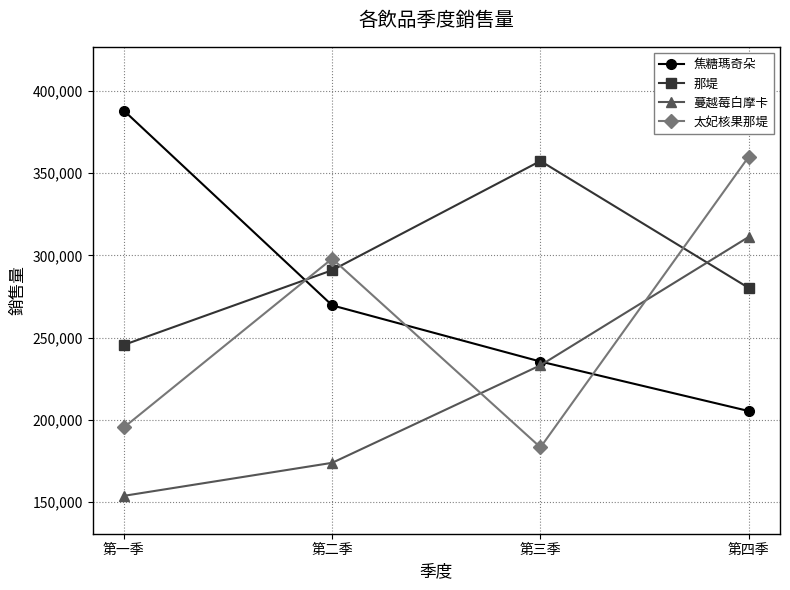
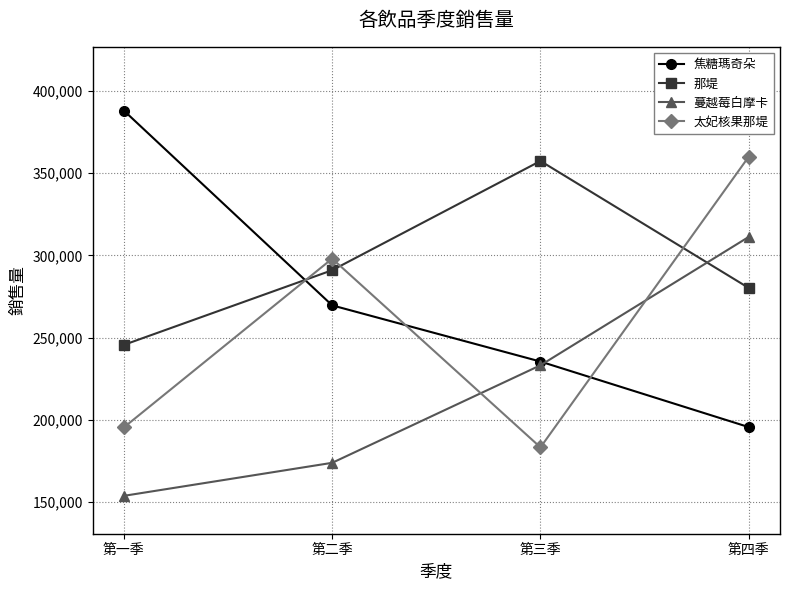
焦糖瑪奇朵, 第四季: 205,000 -> 196,000
